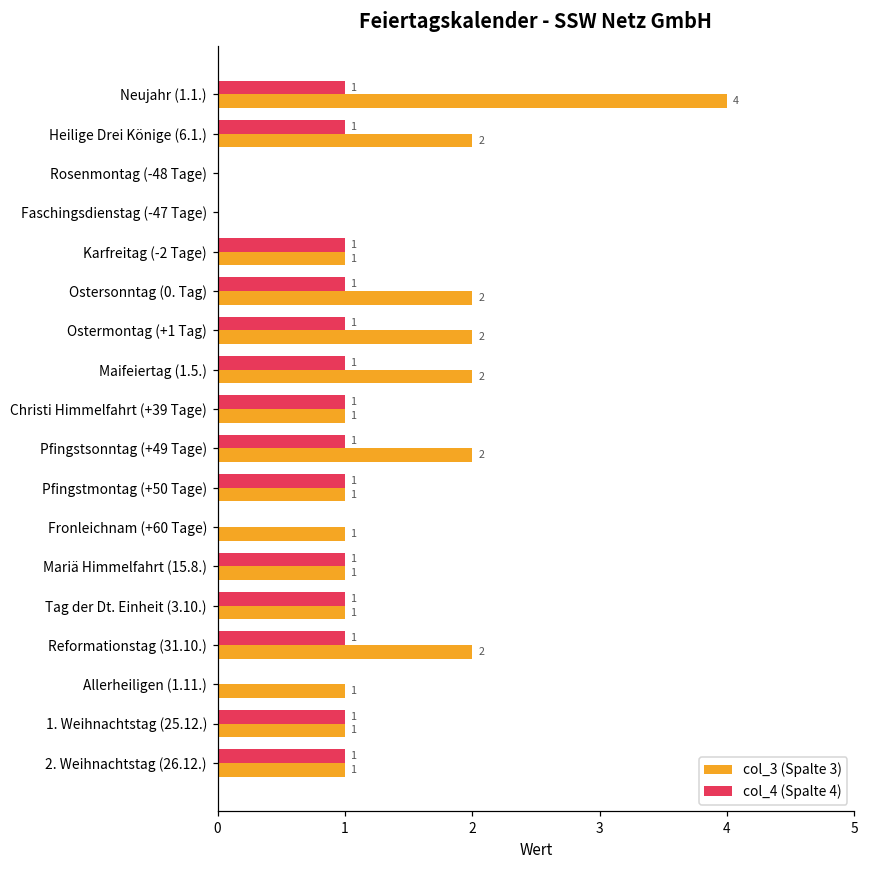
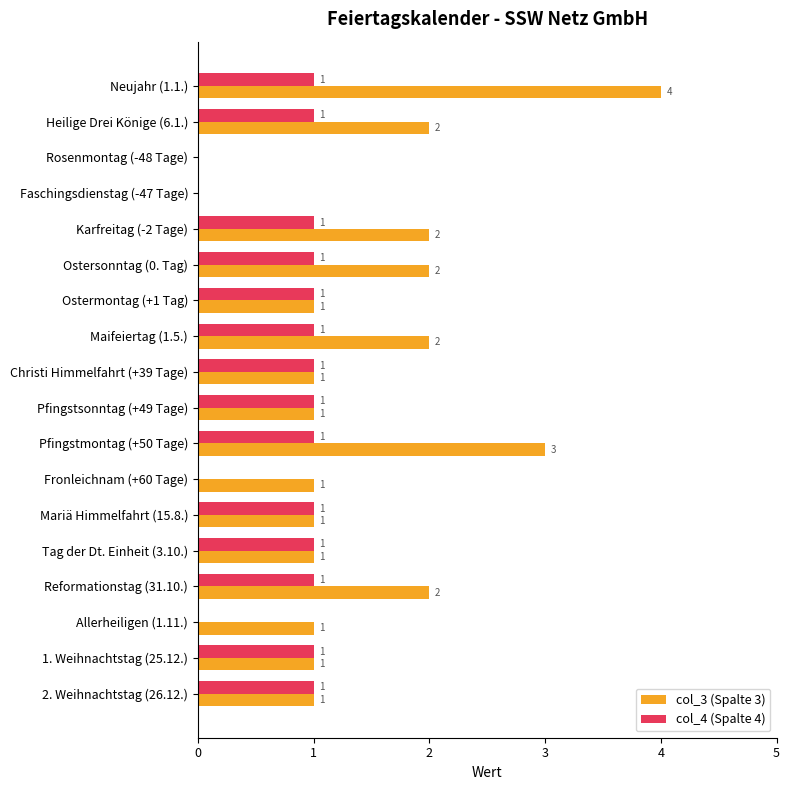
col_3 (Spalte 3), Karfreitag (-2 Tage): 1 -> 2
col_3 (Spalte 3), Ostermontag (+1 Tag): 2 -> 1
col_3 (Spalte 3), Pfingstsonntag (+49 Tage): 2 -> 1
col_3 (Spalte 3), Pfingstmontag (+50 Tage): 1 -> 3
